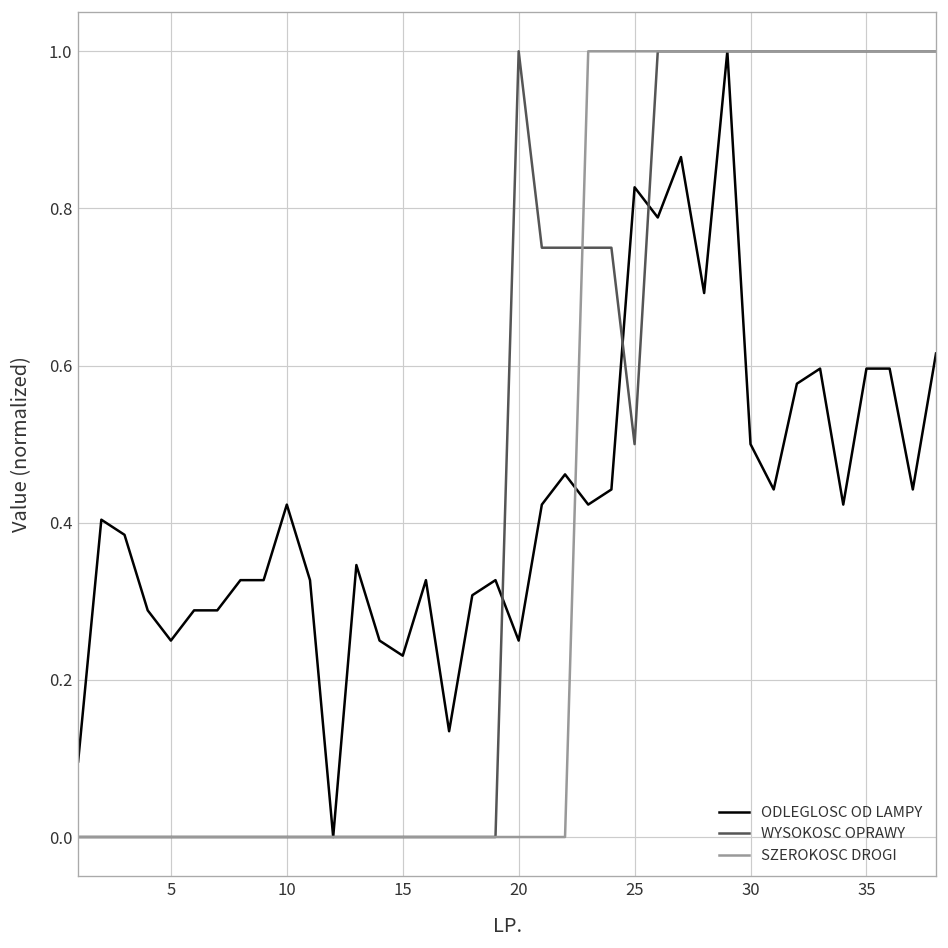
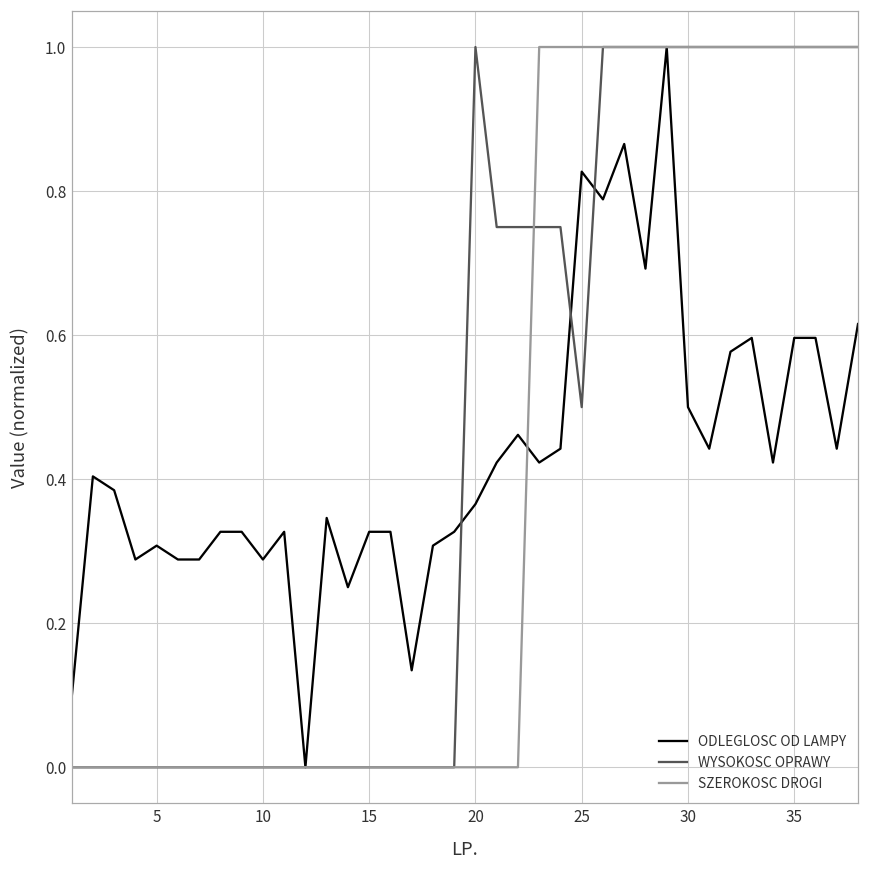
ODLEGLOSC OD LAMPY, 5: 0.25 -> 0.31
ODLEGLOSC OD LAMPY, 10: 0.42 -> 0.29
ODLEGLOSC OD LAMPY, 15: 0.23 -> 0.33
ODLEGLOSC OD LAMPY, 20: 0.25 -> 0.37
